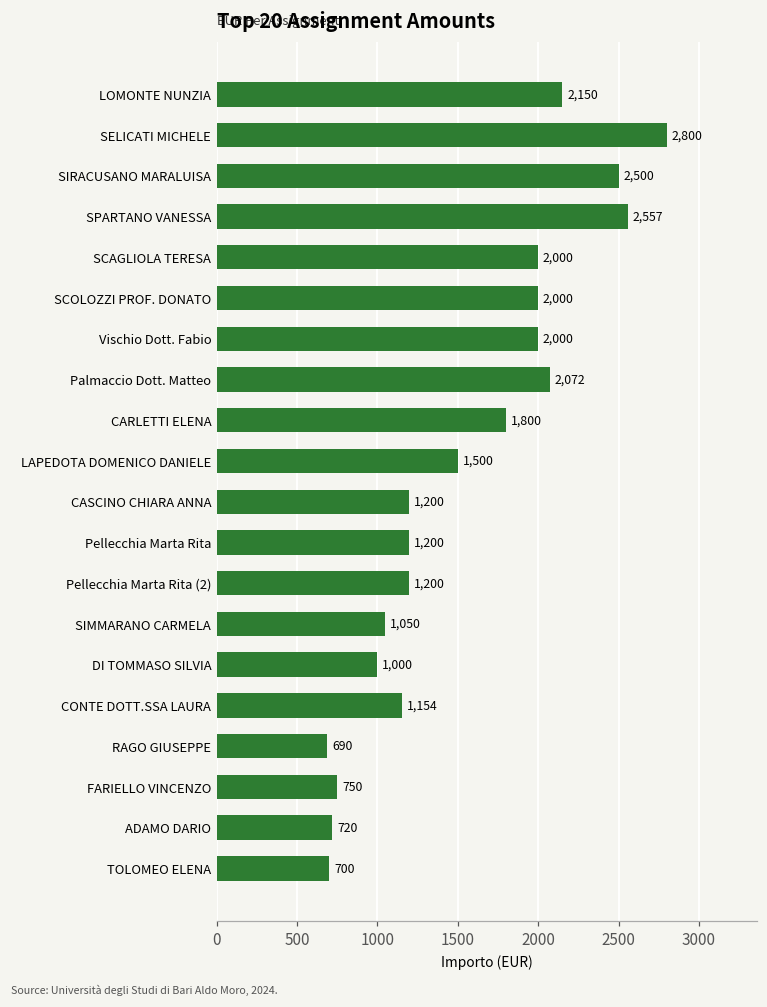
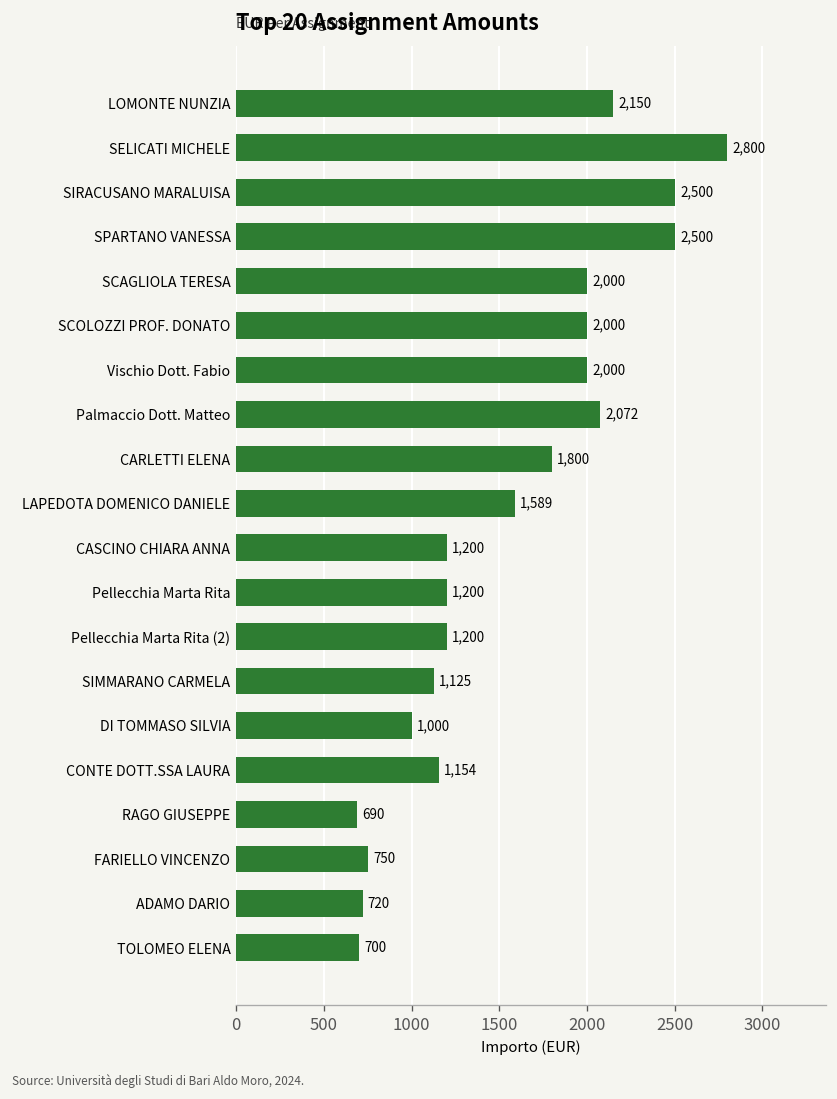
SPARTANO VANESSA: 2,557 -> 2,500
LAPEDOTA DOMENICO DANIELE: 1,500 -> 1,589
SIMMARANO CARMELA: 1,050 -> 1,125
